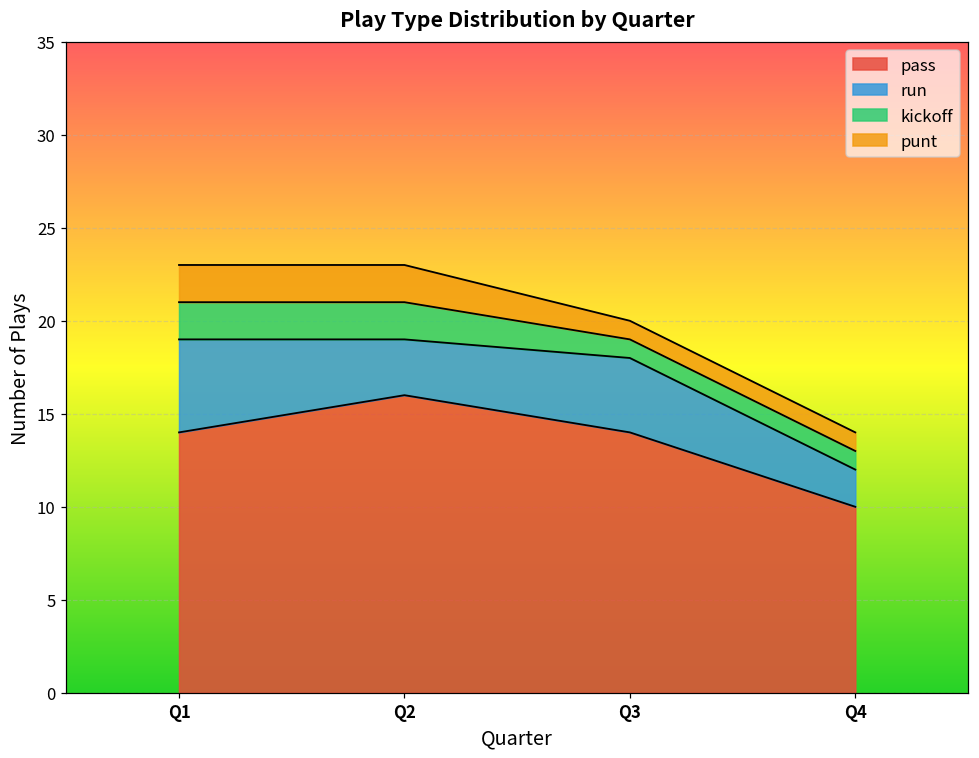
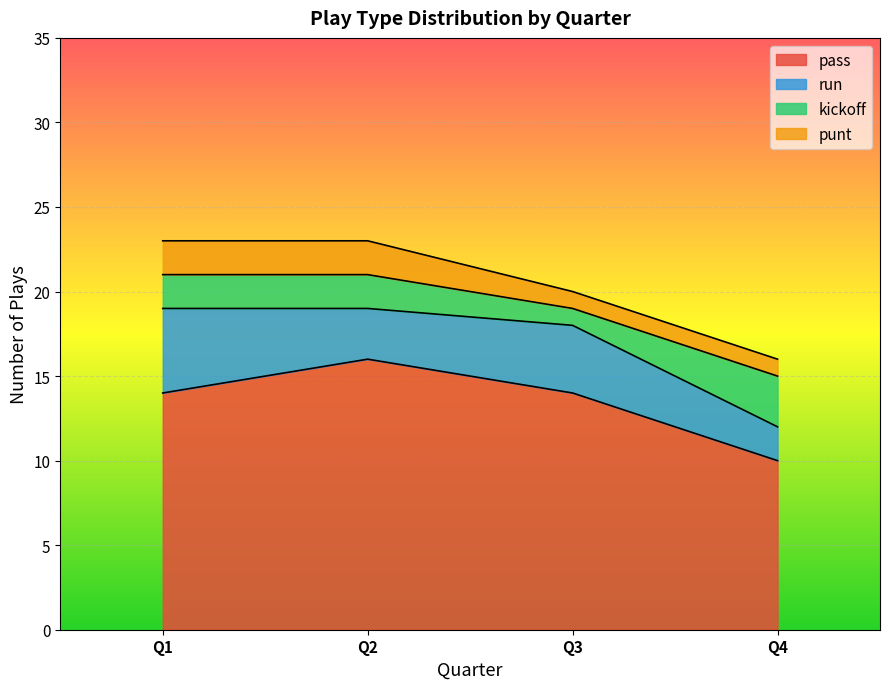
kickoff, Q4: 1 -> 3
